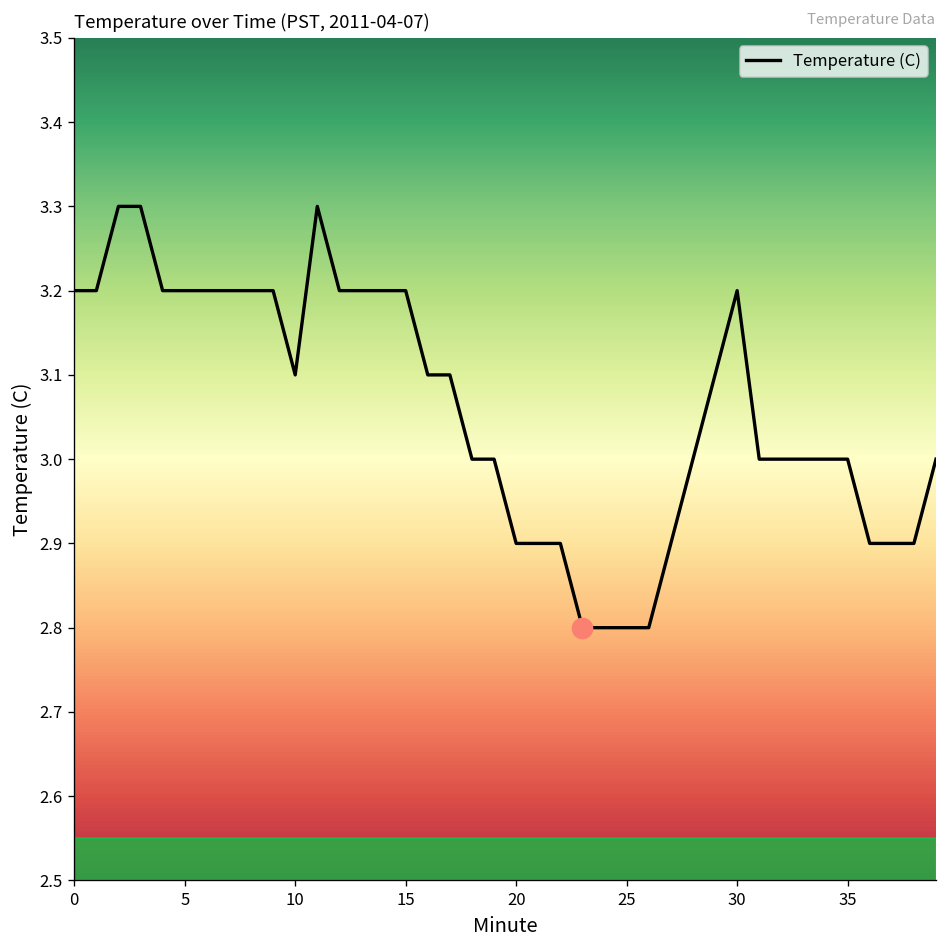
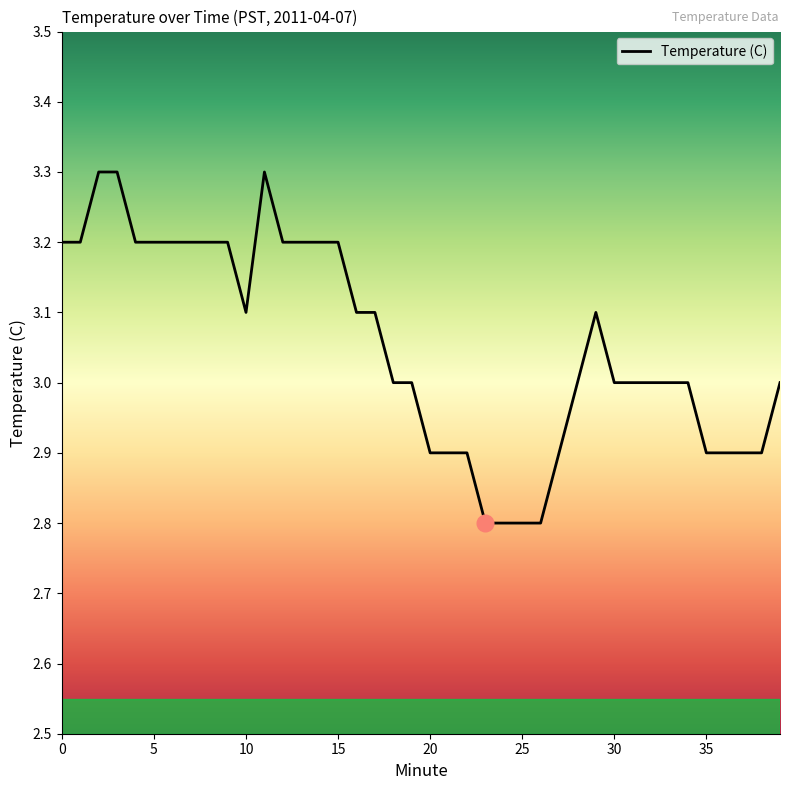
Temperature (C), 30: 3.2 -> 3.0
Temperature (C), 35: 3.0 -> 2.9
